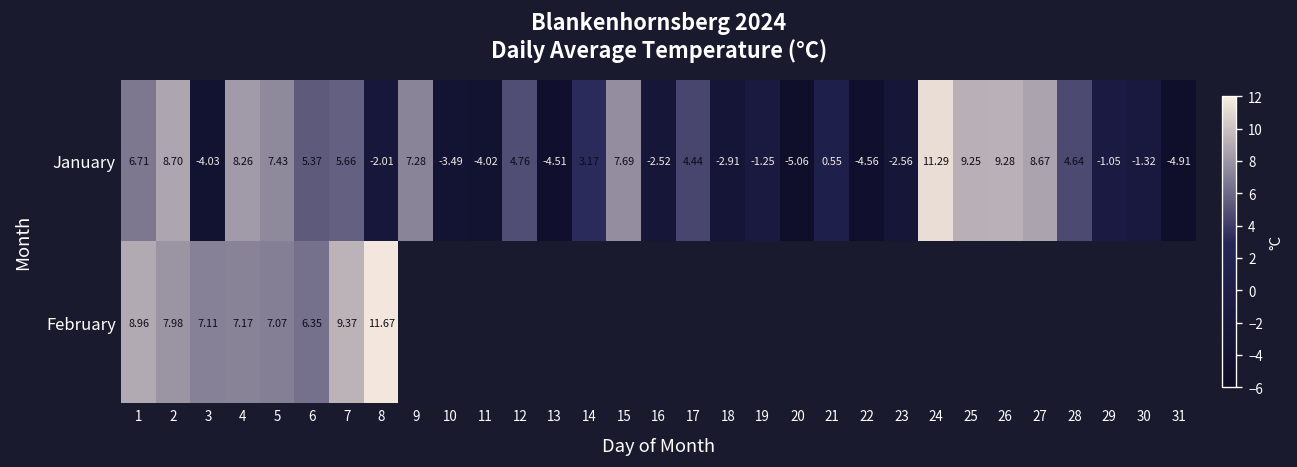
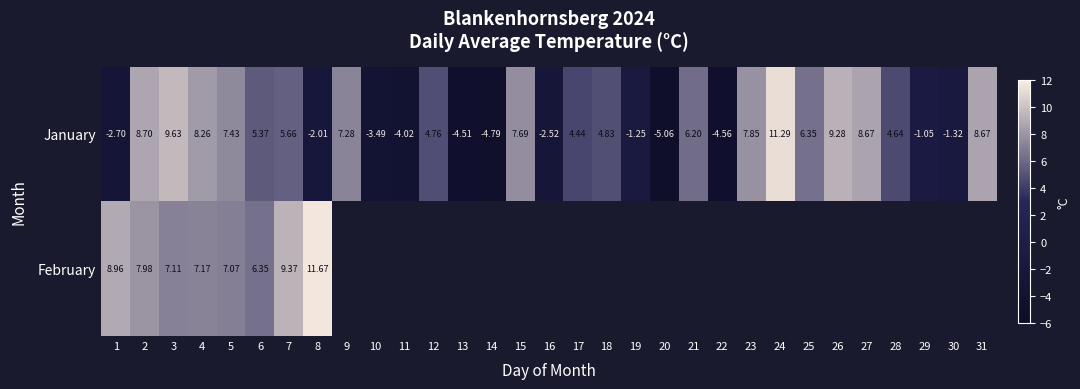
January, 1: 6.71 -> -2.70
January, 3: -4.03 -> 9.63
January, 14: 3.17 -> -4.79
January, 18: -2.91 -> 4.83
January, 21: 0.55 -> 6.20
January, 23: -2.56 -> 7.85
January, 25: 9.25 -> 6.35
January, 31: -4.91 -> 8.67
